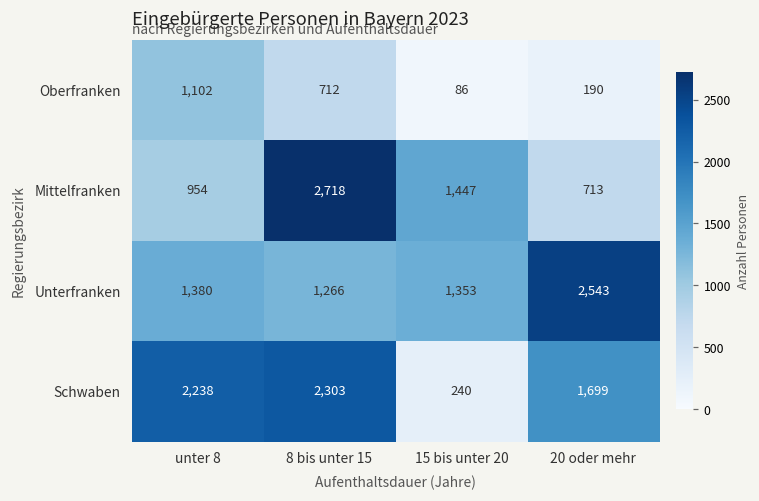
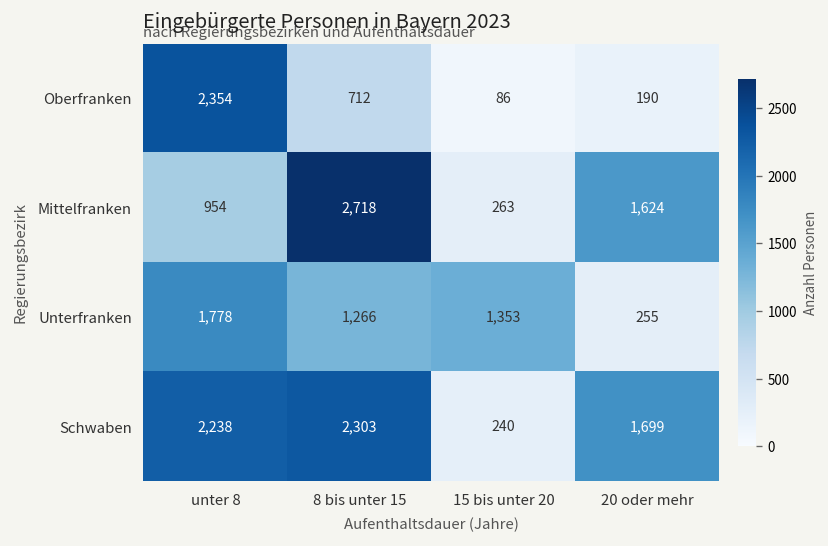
Oberfranken, unter 8: 1,102 -> 2,354
Mittelfranken, 15 bis unter 20: 1,447 -> 263
Mittelfranken, 20 oder mehr: 713 -> 1,624
Unterfranken, unter 8: 1,380 -> 1,778
Unterfranken, 20 oder mehr: 2,543 -> 255
